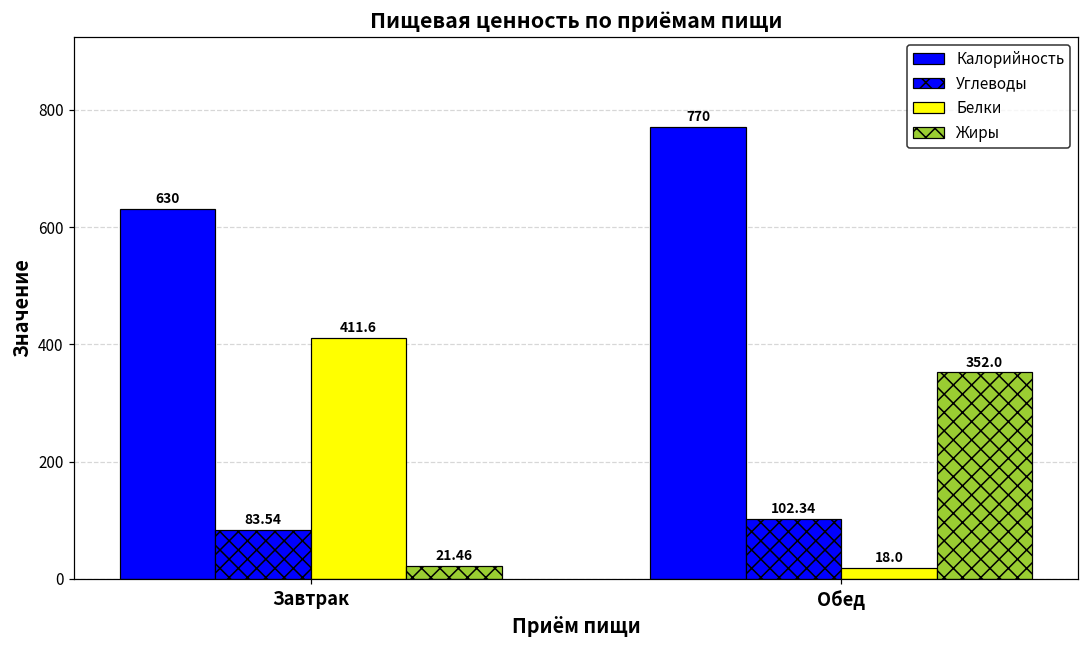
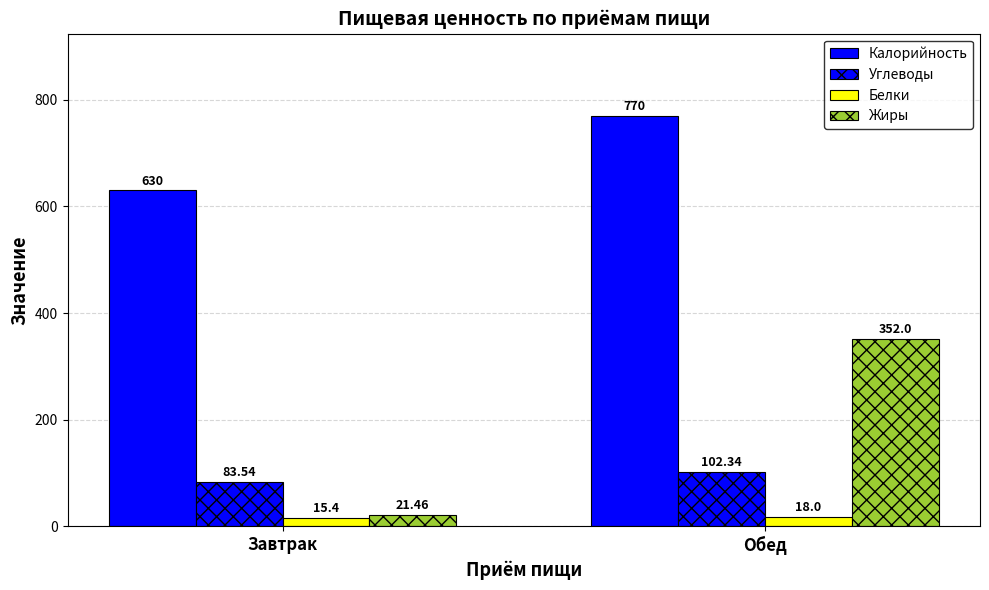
Белки, Завтрак: 411.6 -> 15.4
